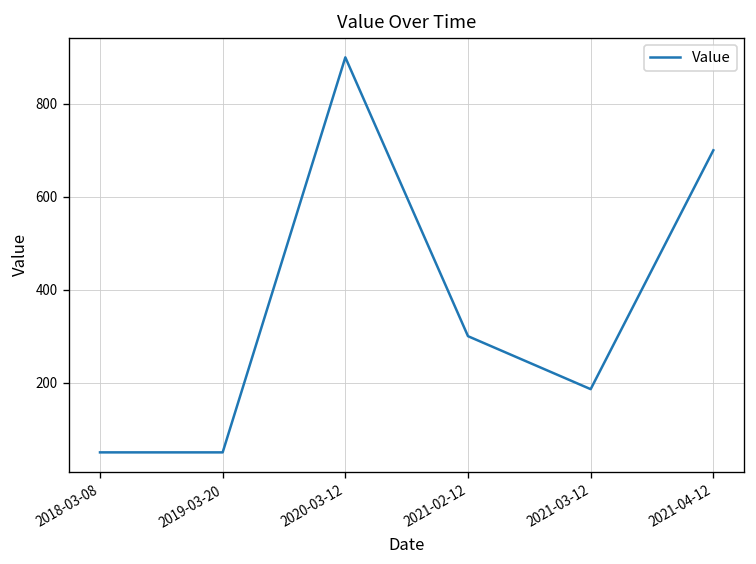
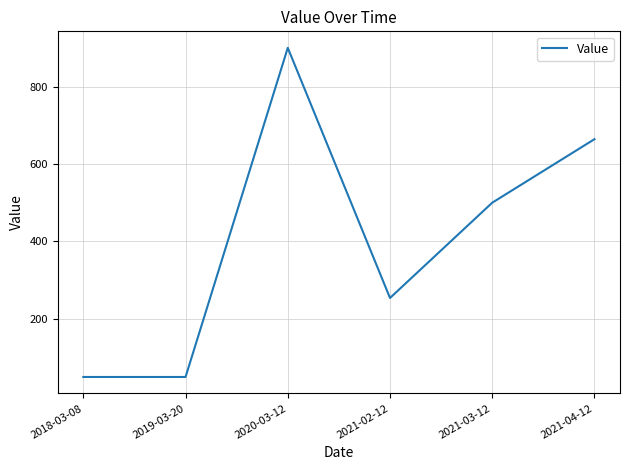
2021-02-12: 300 -> 250
2021-03-12: 190 -> 500
2021-04-12: 700 -> 660
